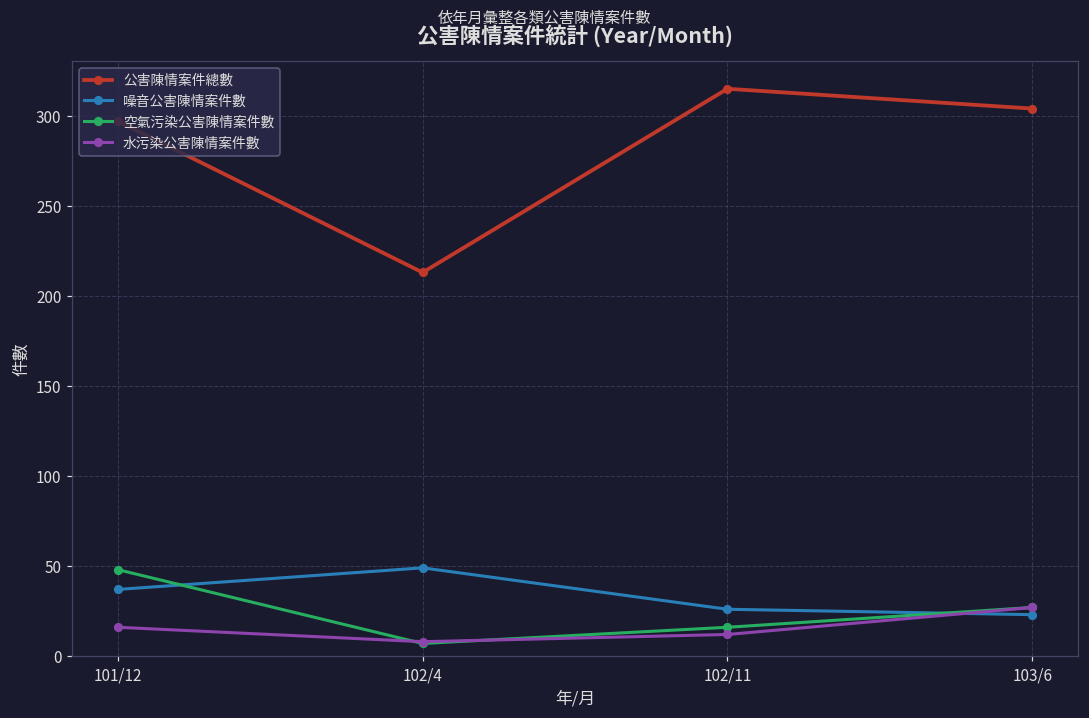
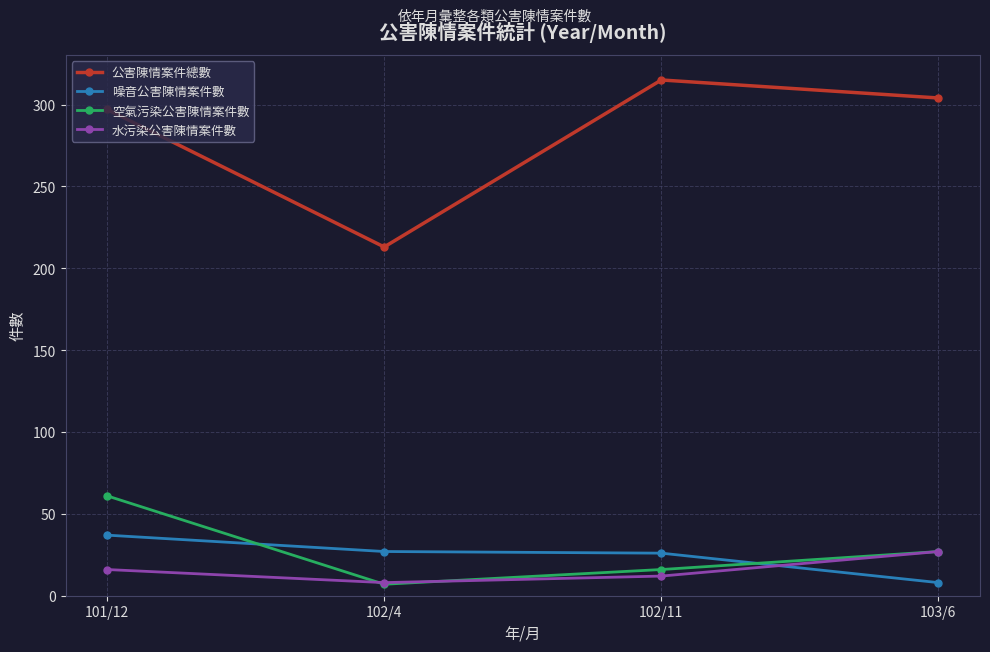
空氣污染公害陳情案件數, 101/12: 48 -> 61
噪音公害陳情案件數, 102/4: 49 -> 27
噪音公害陳情案件數, 103/6: 23 -> 8
